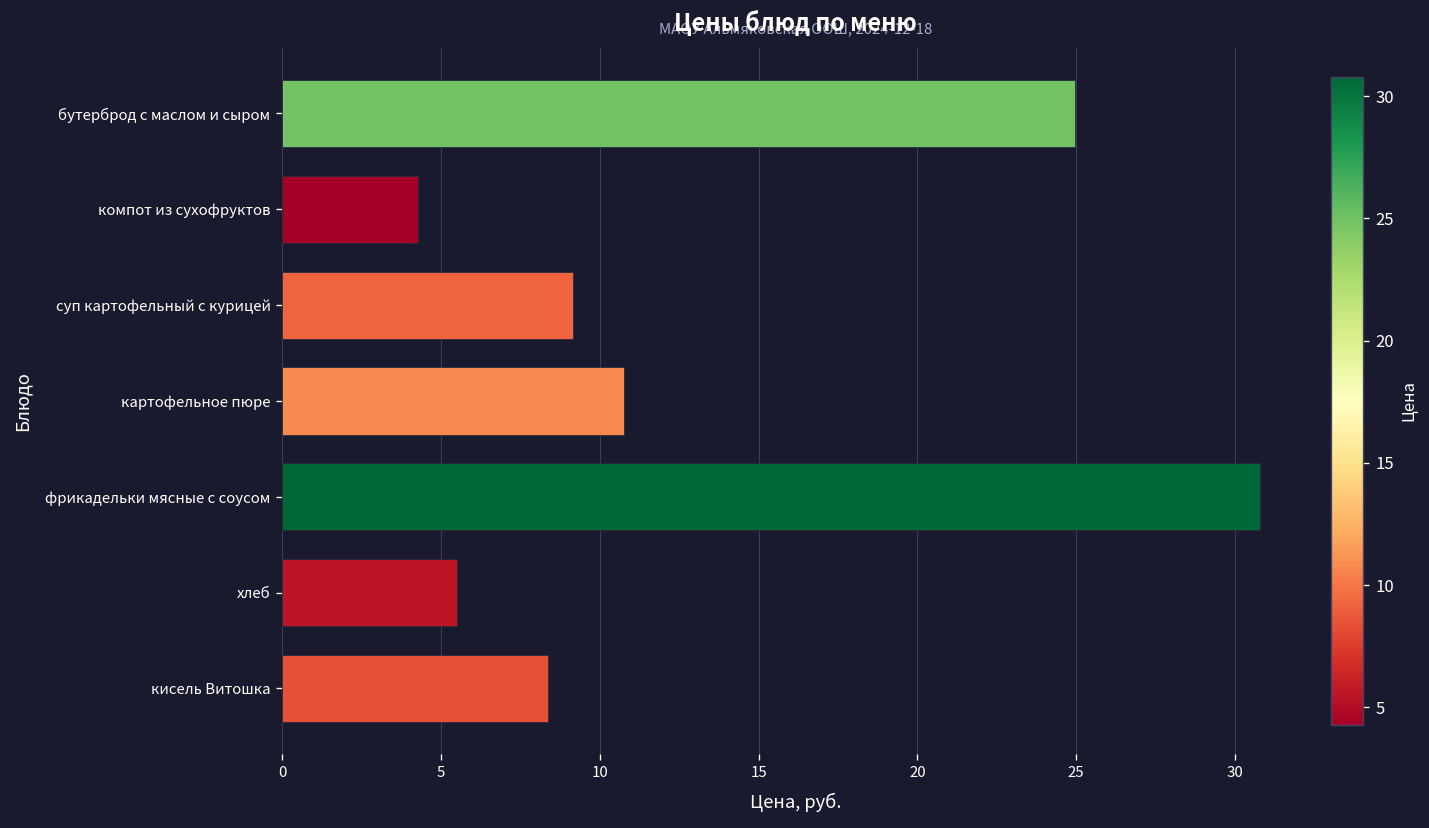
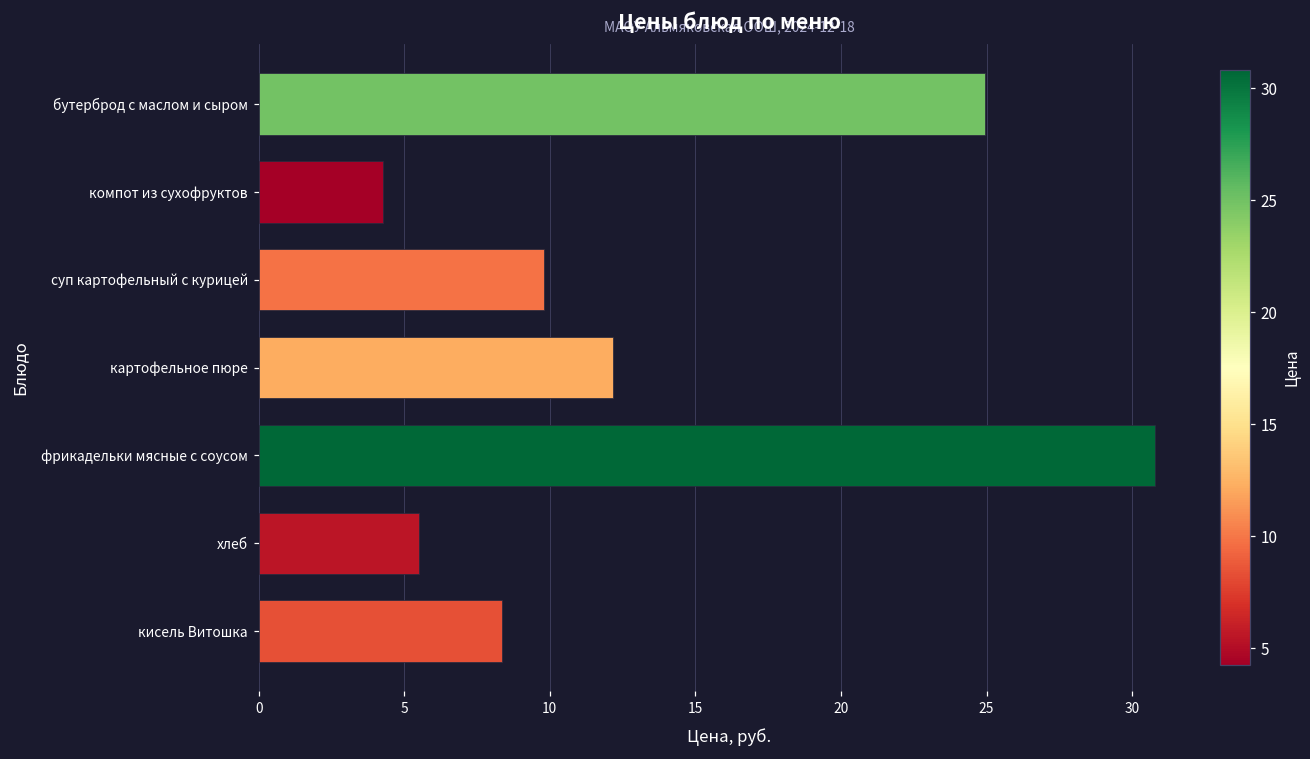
суп картофельный с курицей: 9.1 -> 9.8
картофельное пюре: 10.8 -> 12.2
